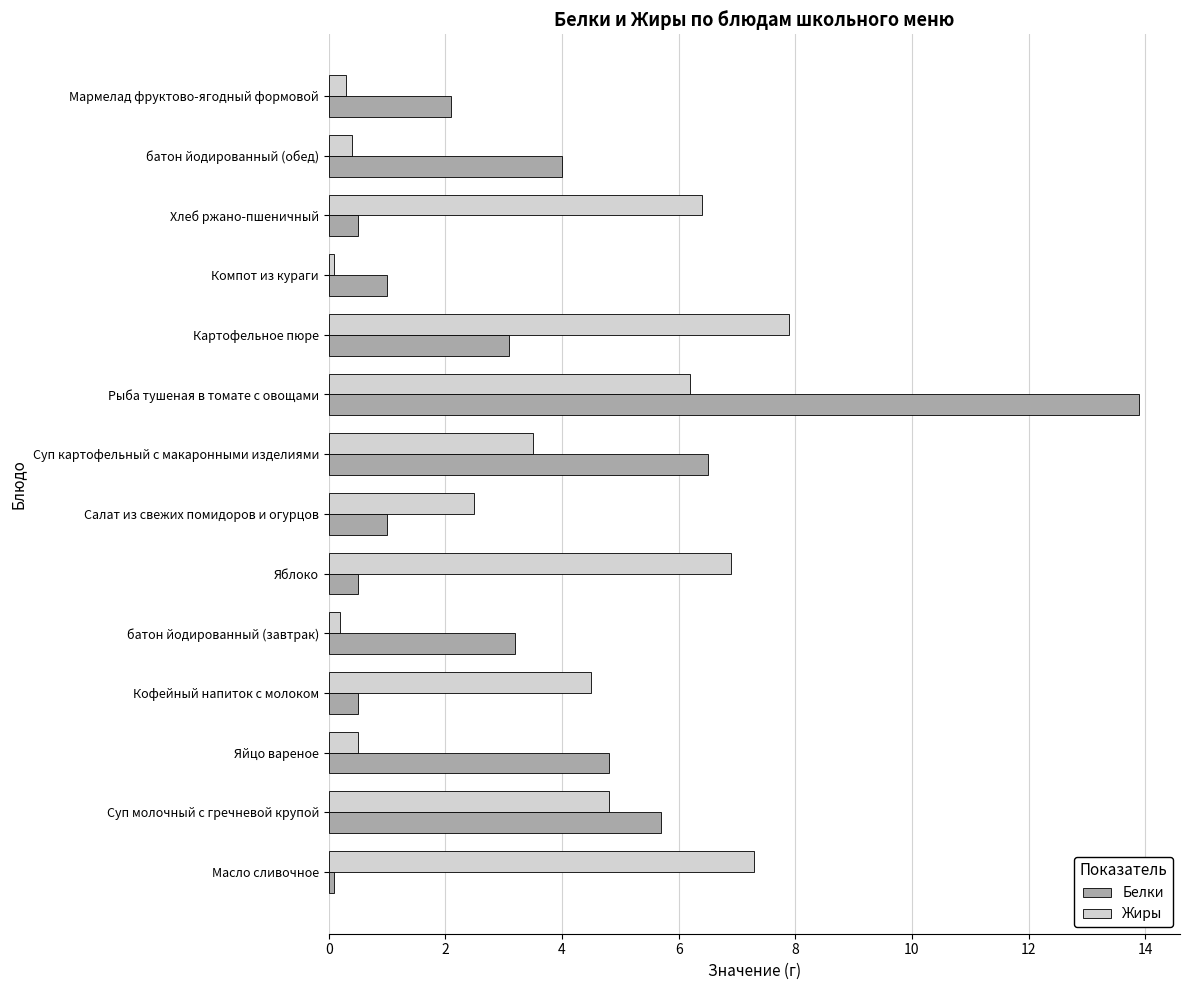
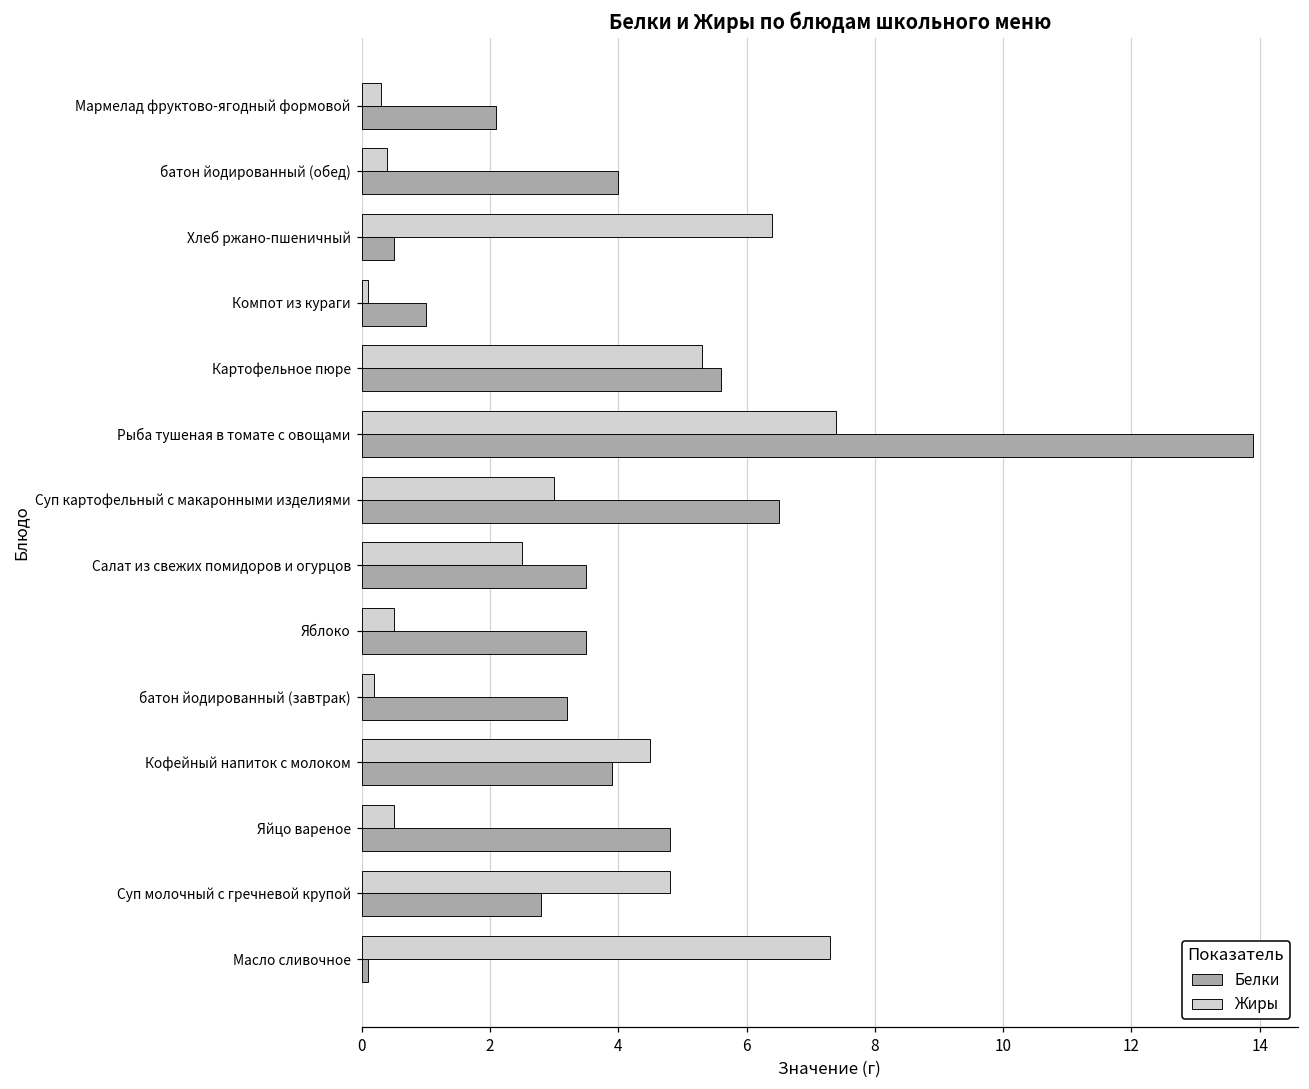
Жиры, Картофельное пюре: 7.9 -> 5.3
Белки, Картофельное пюре: 3.1 -> 5.6
Жиры, Рыба тушеная в томате с овощами: 6.2 -> 7.4
Жиры, Суп картофельный с макаронными изделиями: 3.5 -> 3.0
Белки, Салат из свежих помидоров и огурцов: 1.0 -> 3.5
Жиры, Яблоко: 6.9 -> 0.5
Белки, Яблоко: 0.5 -> 3.5
Белки, Кофейный напиток с молоком: 0.5 -> 3.9
Белки, Суп молочный с гречневой крупой: 5.7 -> 2.8
